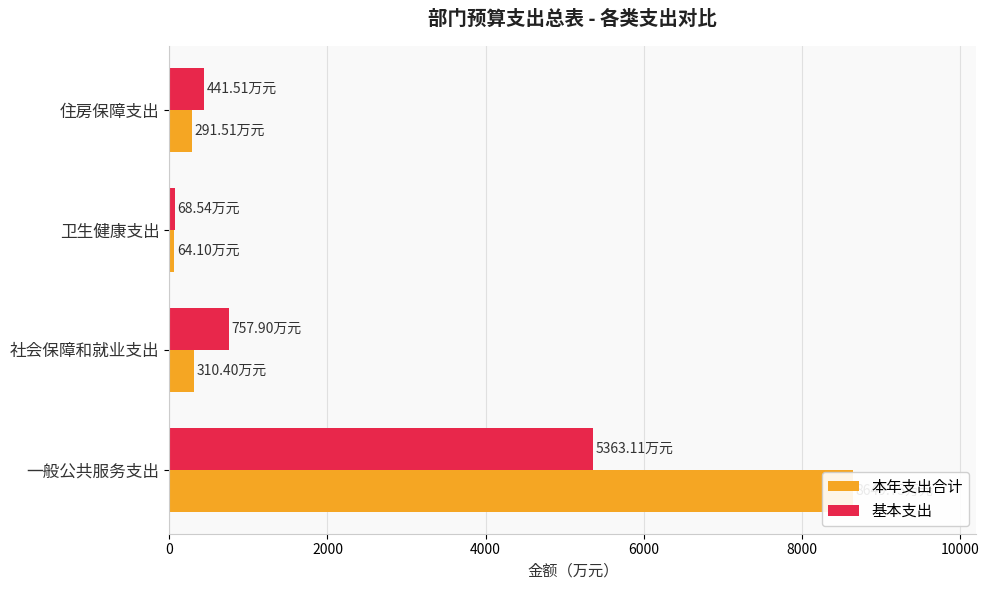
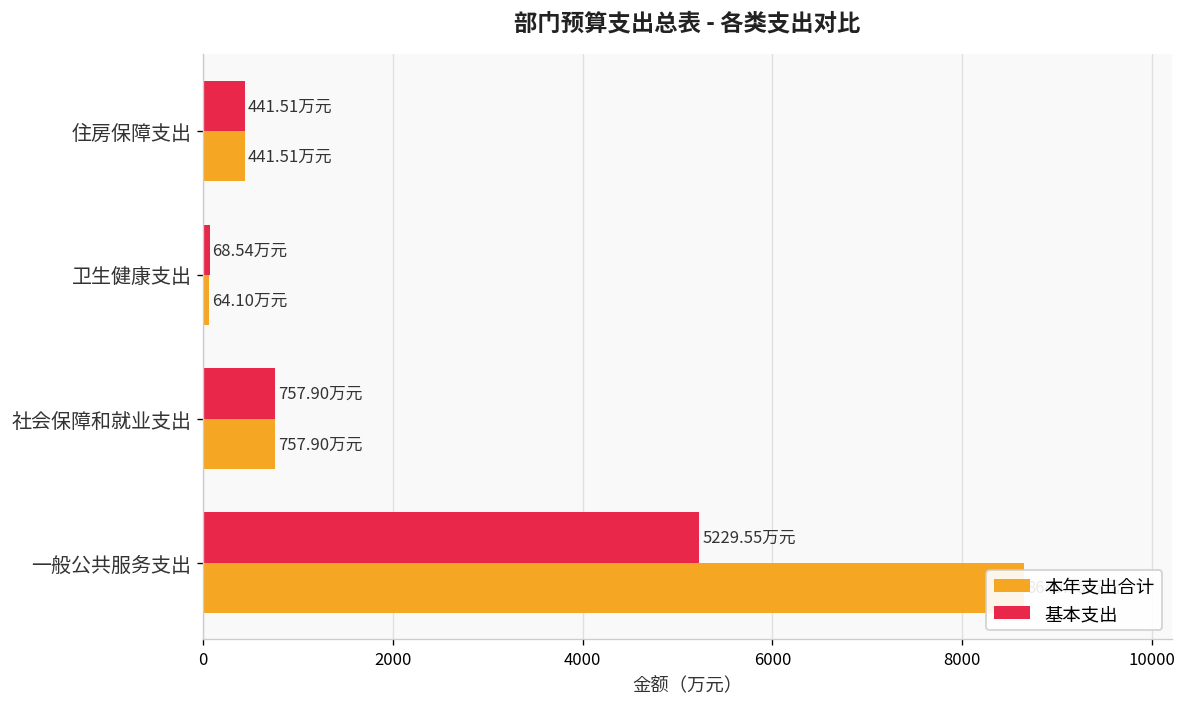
本年支出合计, 住房保障支出: 291.51 -> 441.51
本年支出合计, 社会保障和就业支出: 310.40 -> 757.90
基本支出, 一般公共服务支出: 5363.11 -> 5229.55
